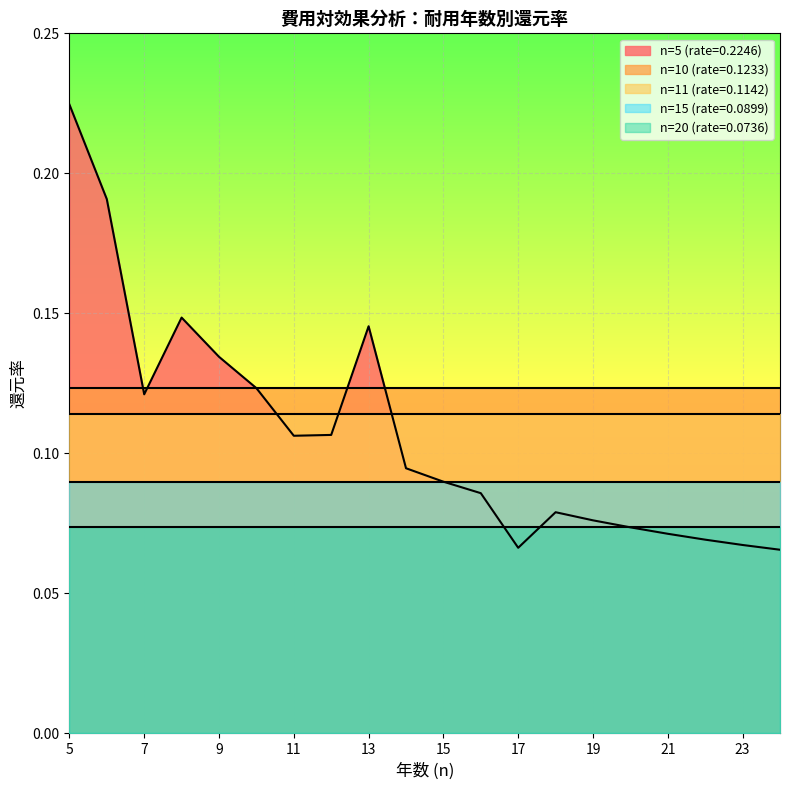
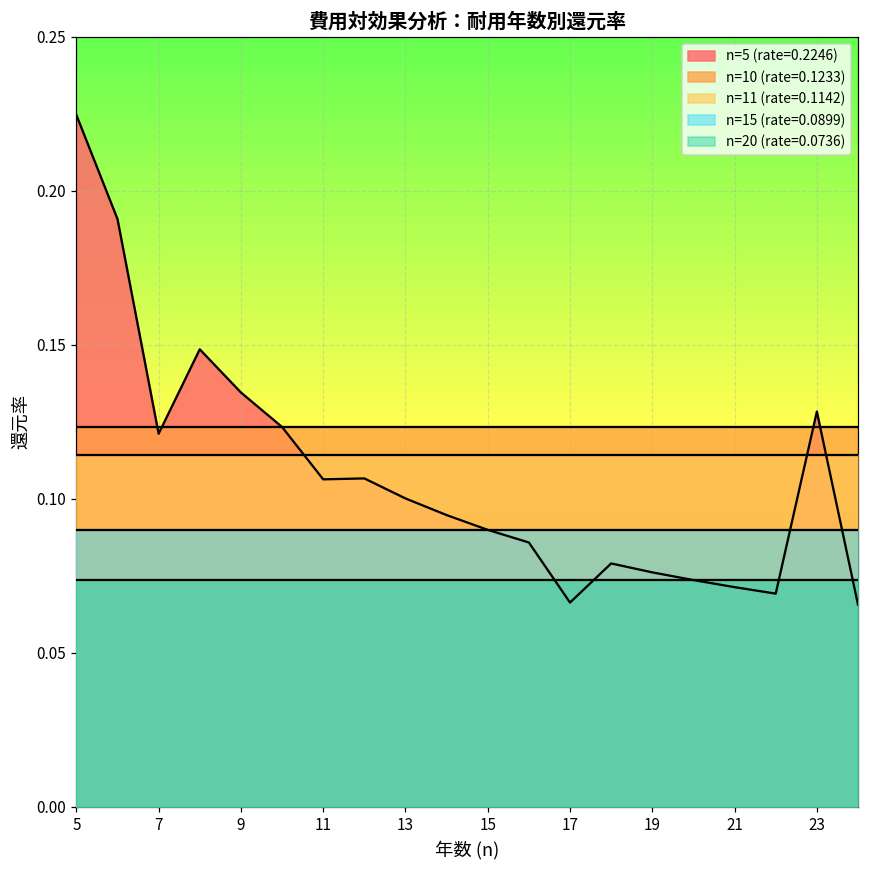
n=5 (rate=0.2246), 13: 0.145 -> 0.100
n=5 (rate=0.2246), 23: 0.067 -> 0.128
